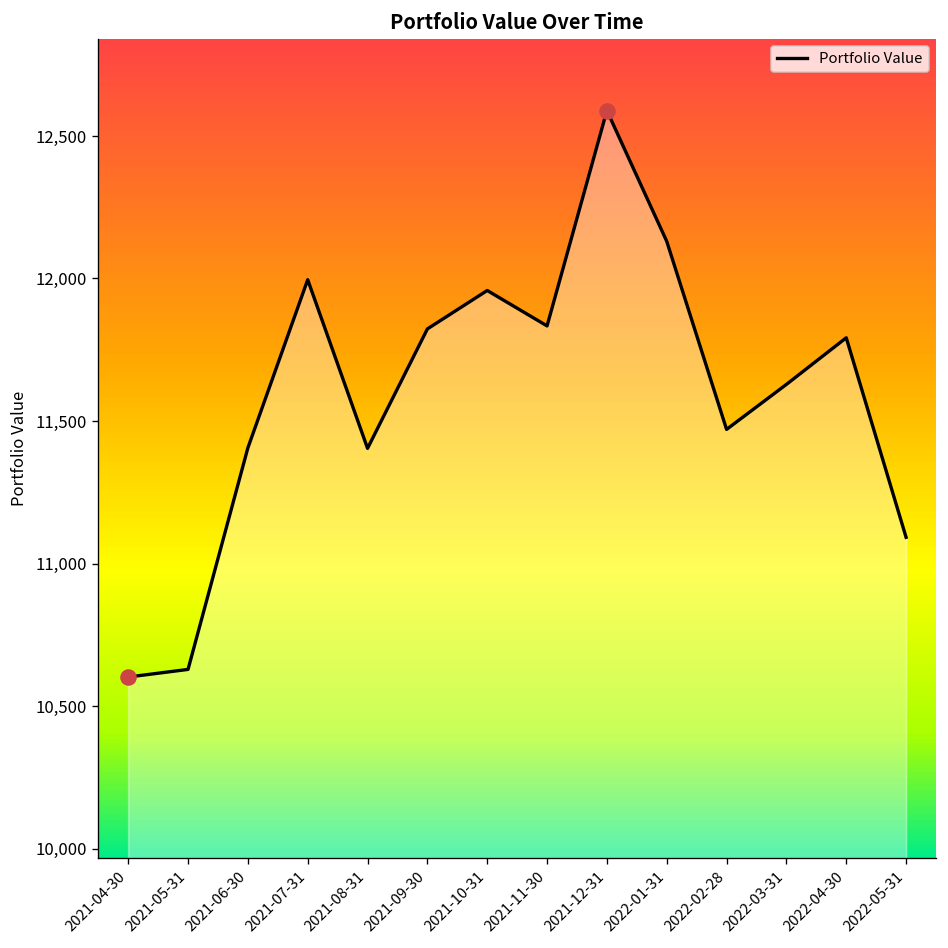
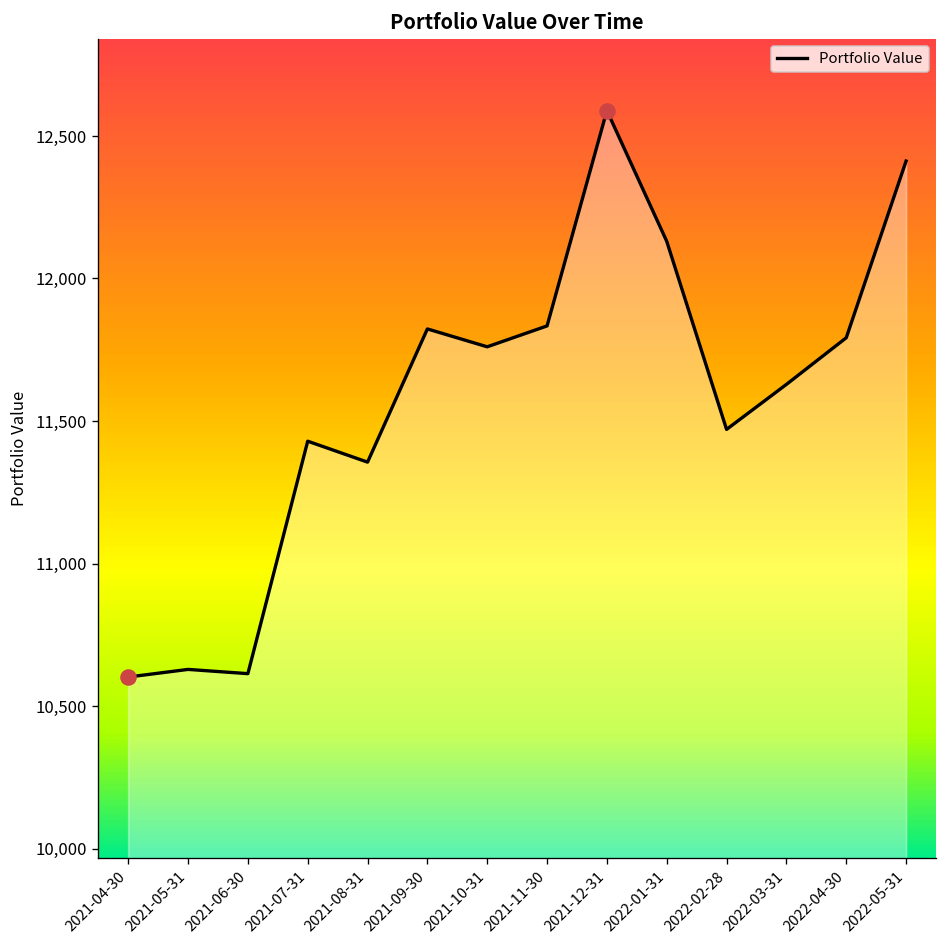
Portfolio Value, 2021-06-30: 11,410 -> 10,610
Portfolio Value, 2021-07-31: 12,000 -> 11,430
Portfolio Value, 2021-08-31: 11,400 -> 11,360
Portfolio Value, 2021-10-31: 11,960 -> 11,760
Portfolio Value, 2022-05-31: 11,090 -> 12,410
